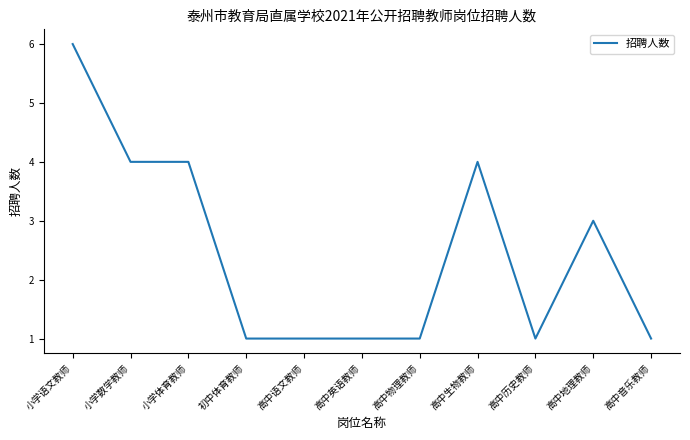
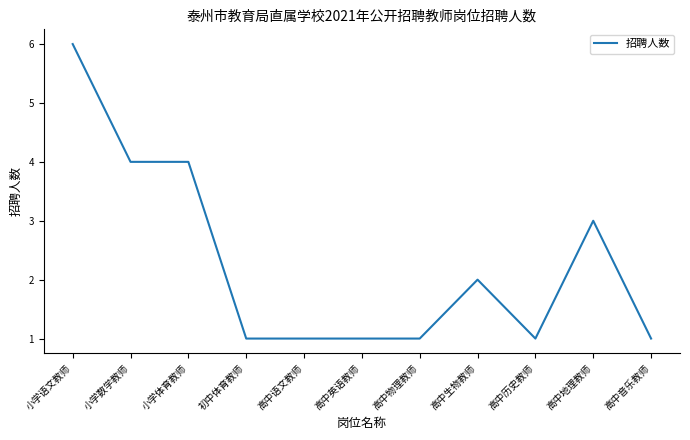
高中生物教师: 4 -> 2
